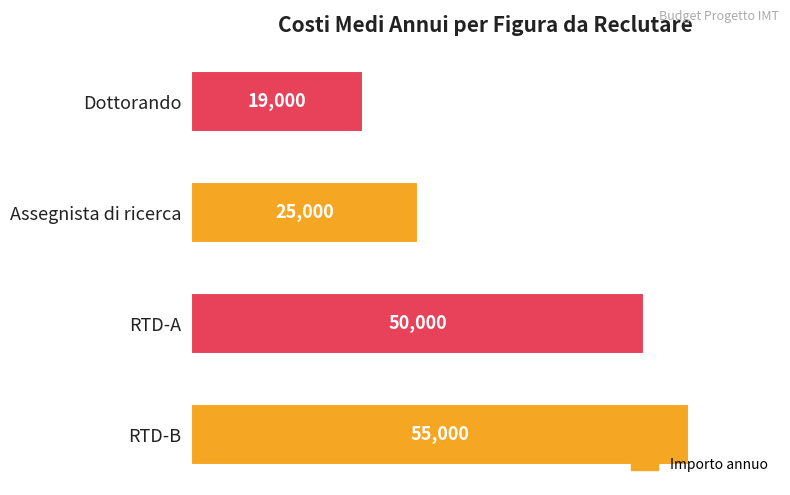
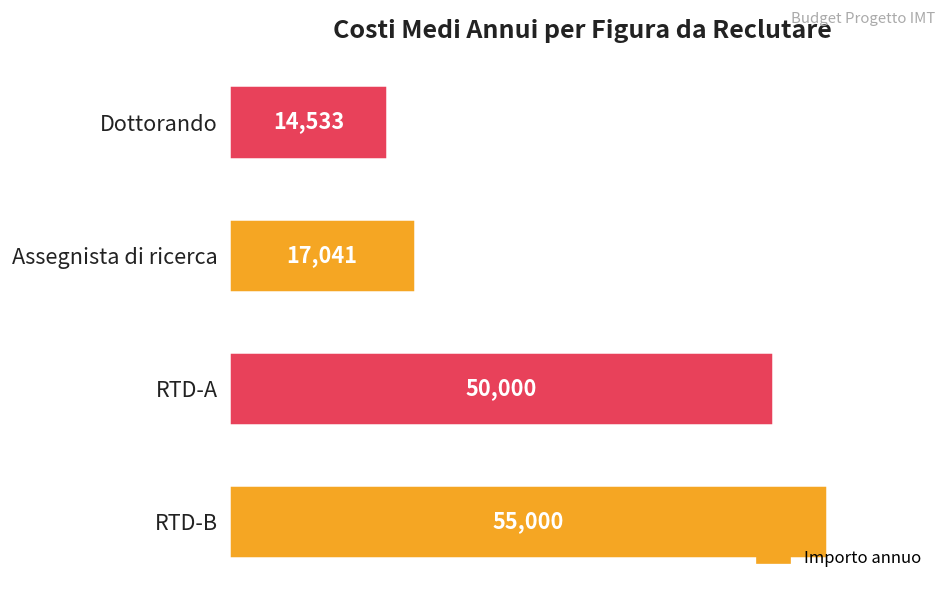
Dottorando: 19,000 -> 14,533
Assegnista di ricerca: 25,000 -> 17,041
